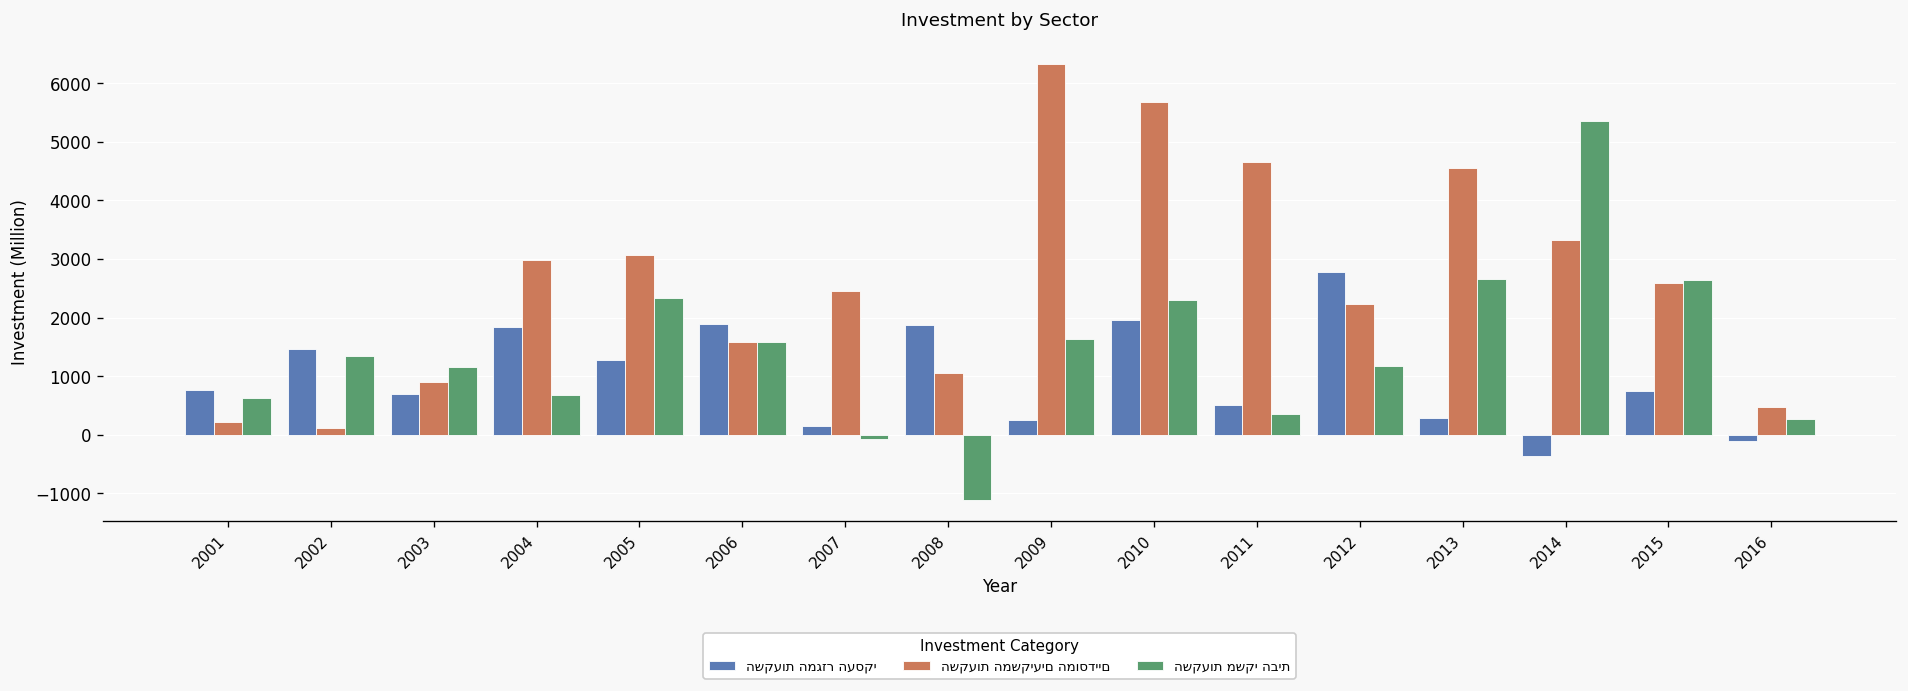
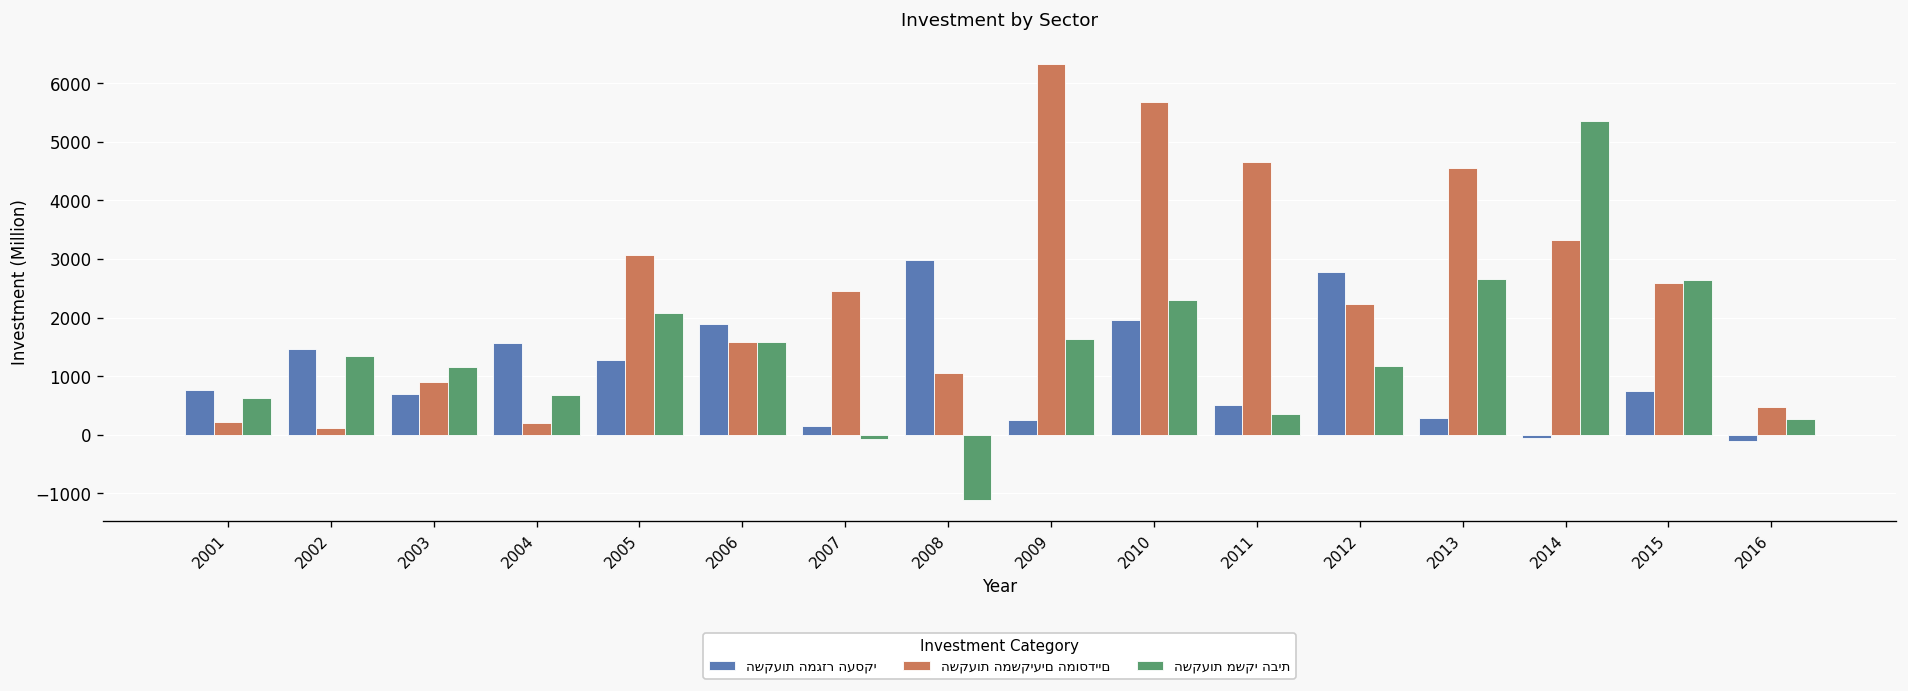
השקעות המגזר העסקי, 2004: 1800 -> 1600
השקעות המשקיעים המוסדיים, 2004: 3000 -> 200
השקעות משקי הבית, 2005: 2300 -> 2100
השקעות המגזר העסקי, 2008: 1900 -> 3000
השקעות המגזר העסקי, 2014: -400 -> -100
